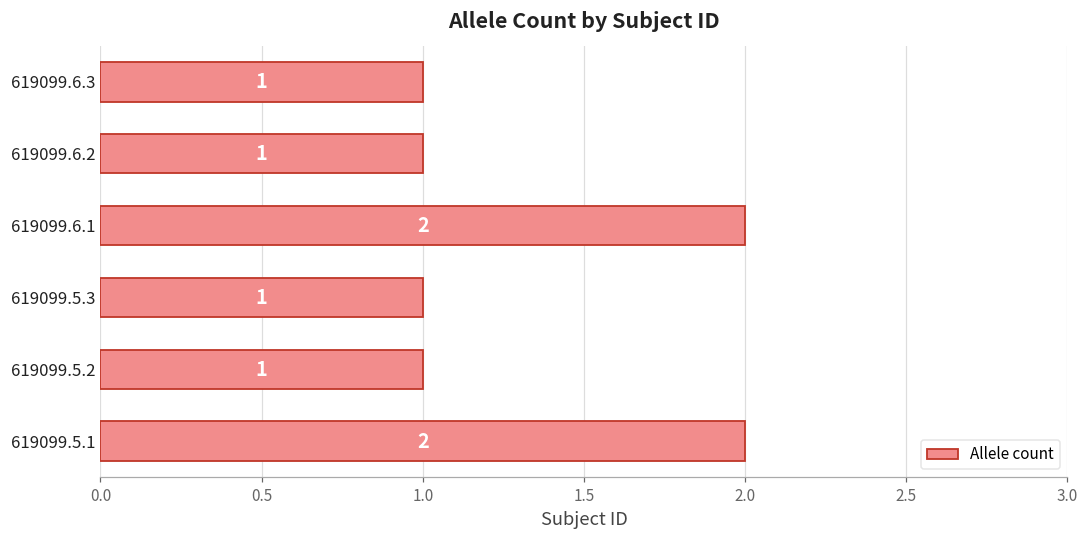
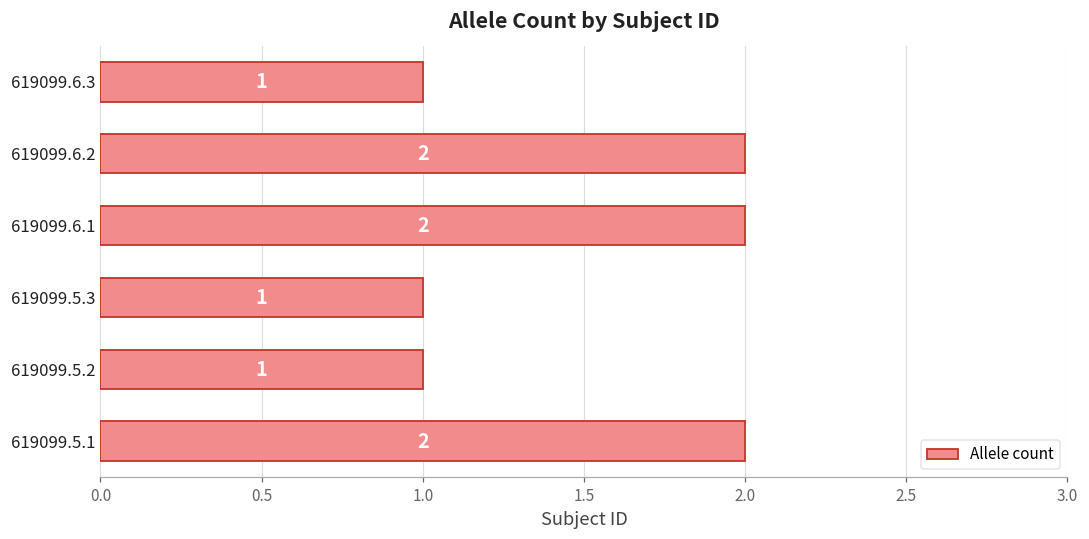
619099.6.2: 1 -> 2
